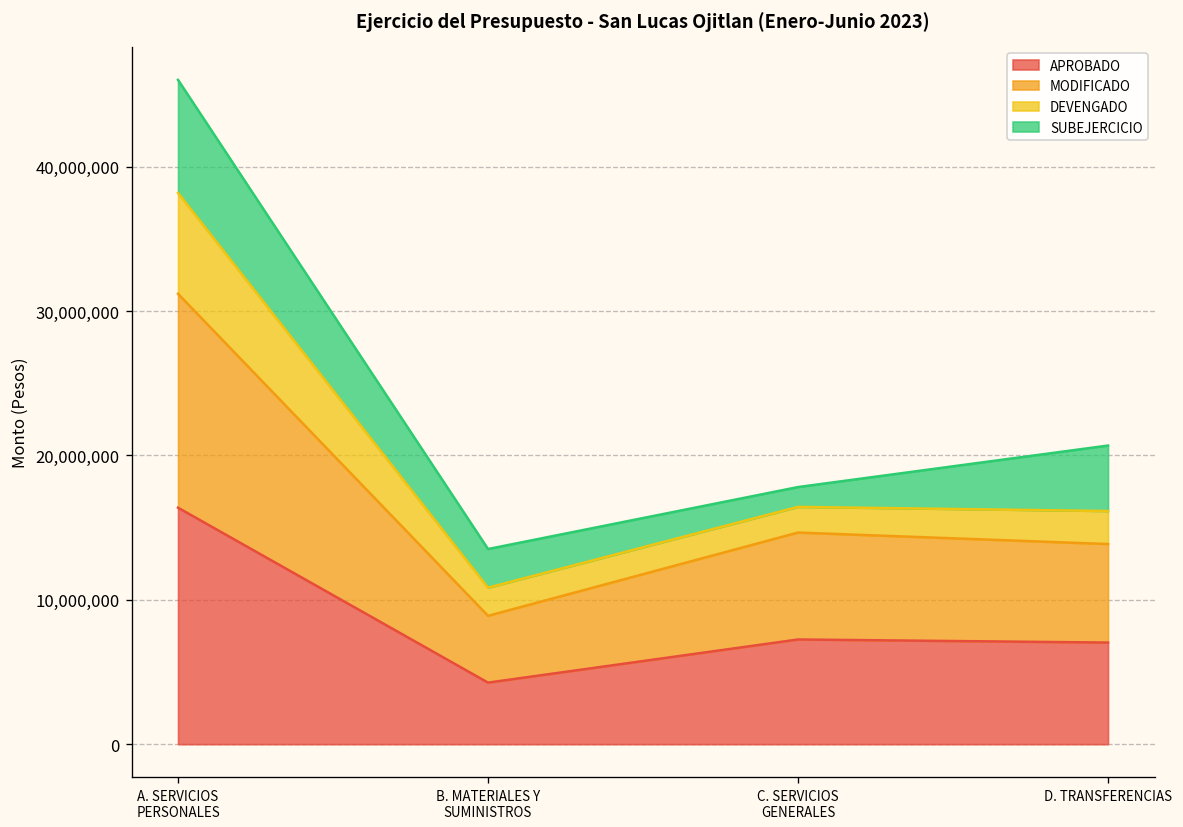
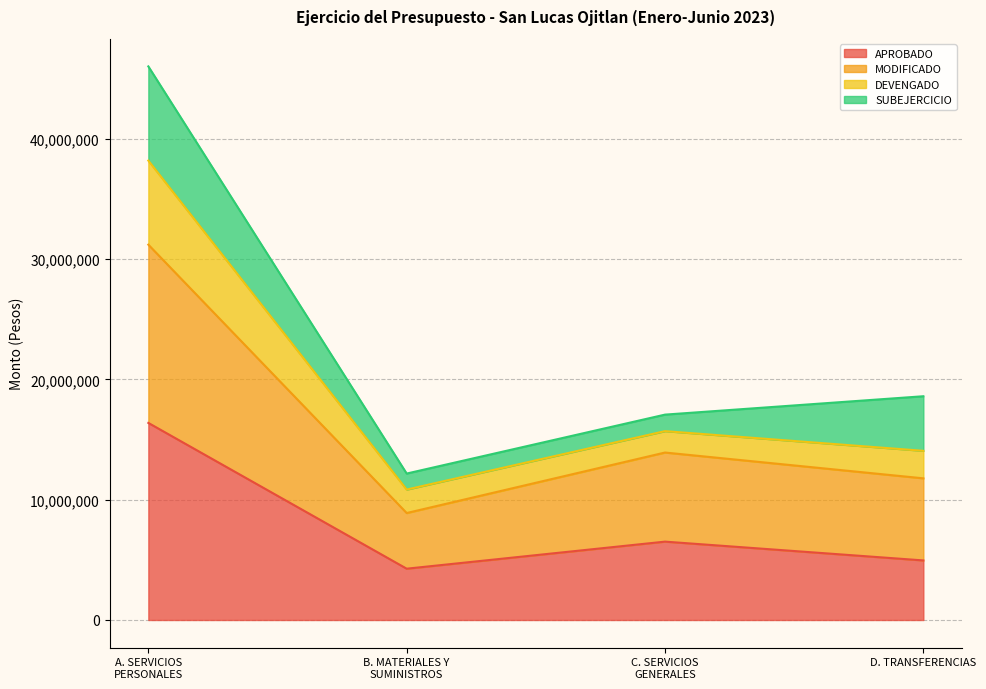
SUBEJERCICIO, B. MATERIALES Y SUMINISTROS: 2,700,000 -> 1,300,000
APROBADO, C. SERVICIOS GENERALES: 7,300,000 -> 6,500,000
APROBADO, D. TRANSFERENCIAS: 7,000,000 -> 5,000,000
